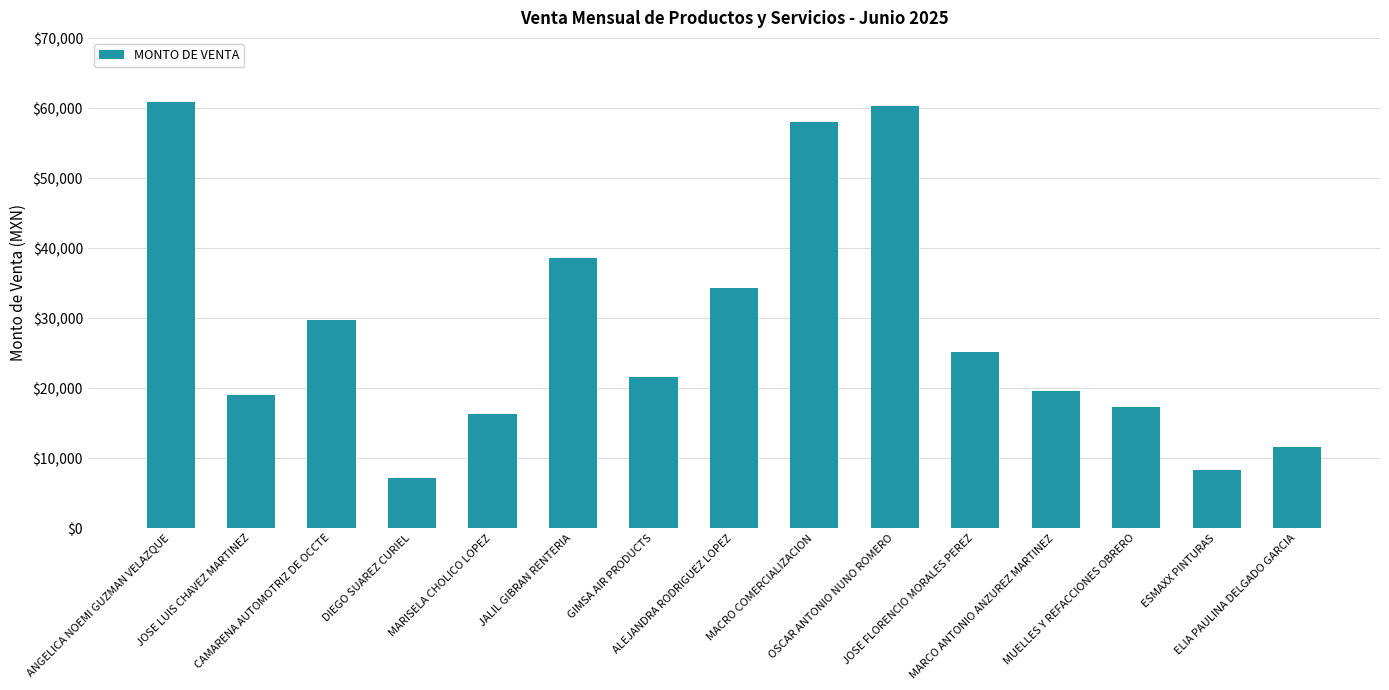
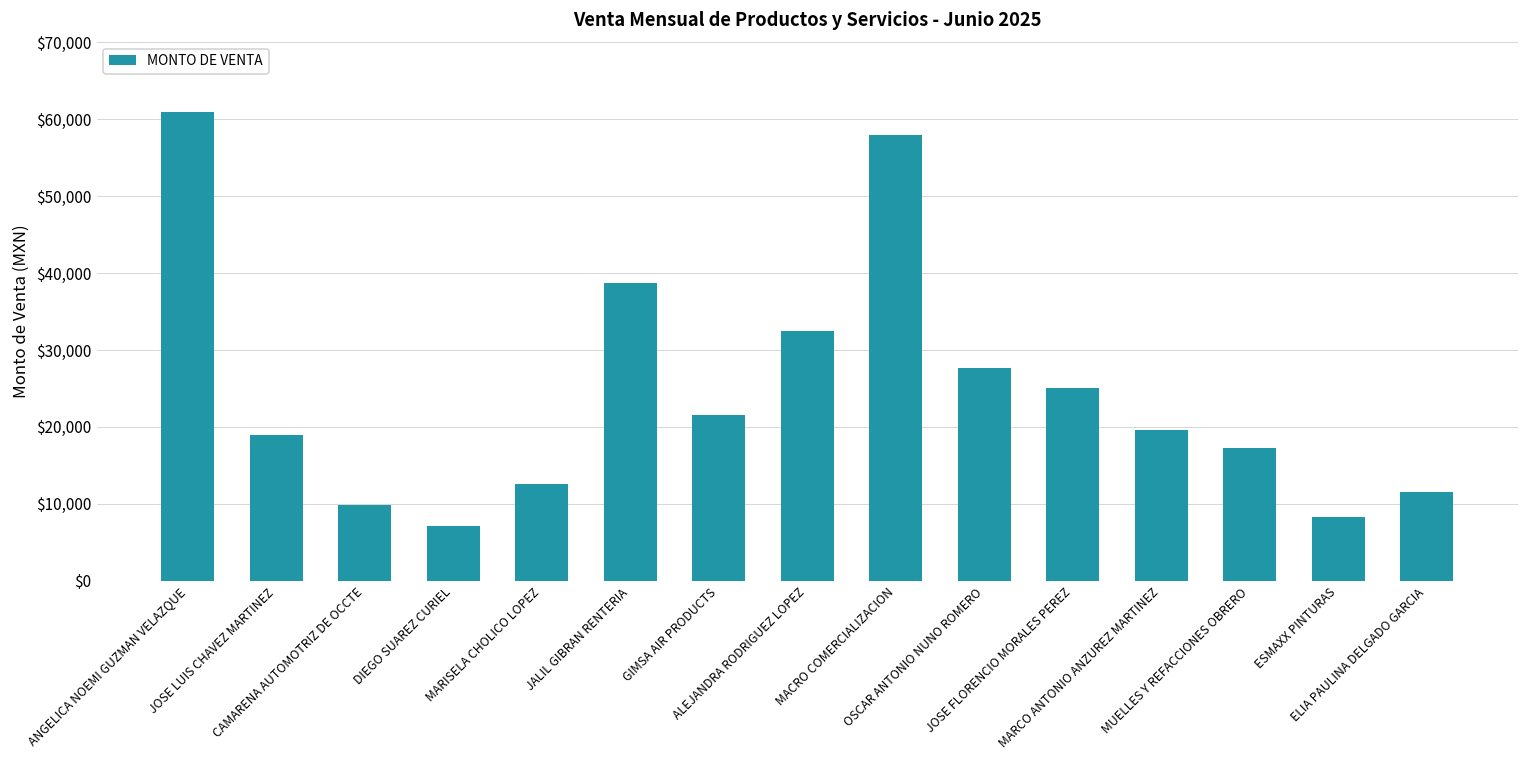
CAMARENA AUTOMOTRIZ DE OCCTE: $30,000 -> $10,000
MARISELA CHOLICO LOPEZ: $16,000 -> $13,000
ALEJANDRA RODRIGUEZ LOPEZ: $34,000 -> $32,000
OSCAR ANTONIO NUNO ROMERO: $60,000 -> $28,000
